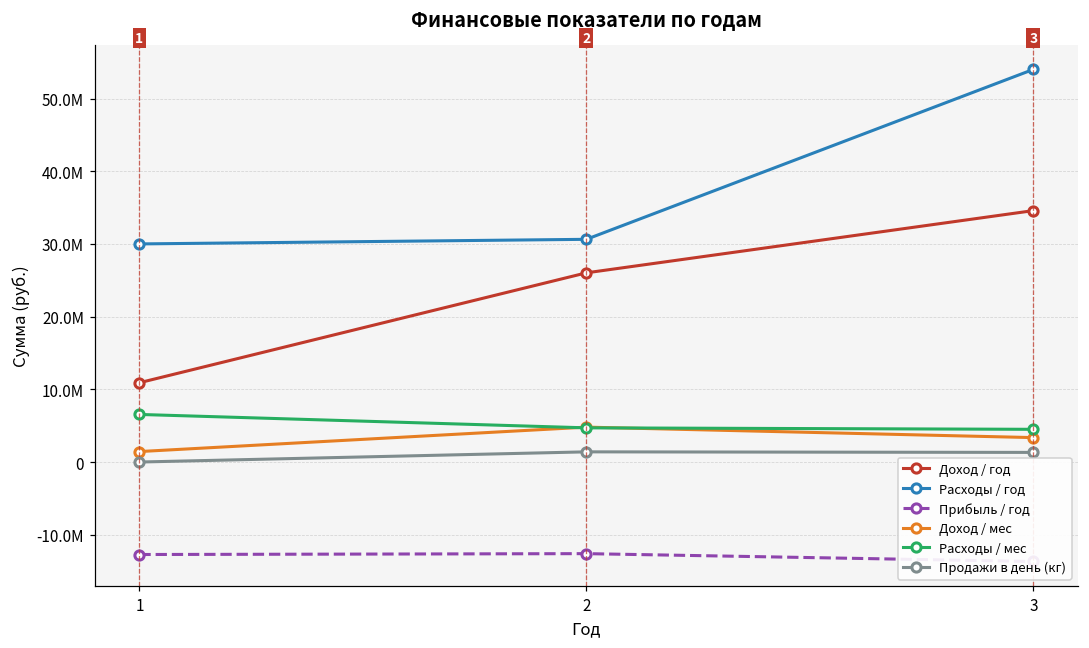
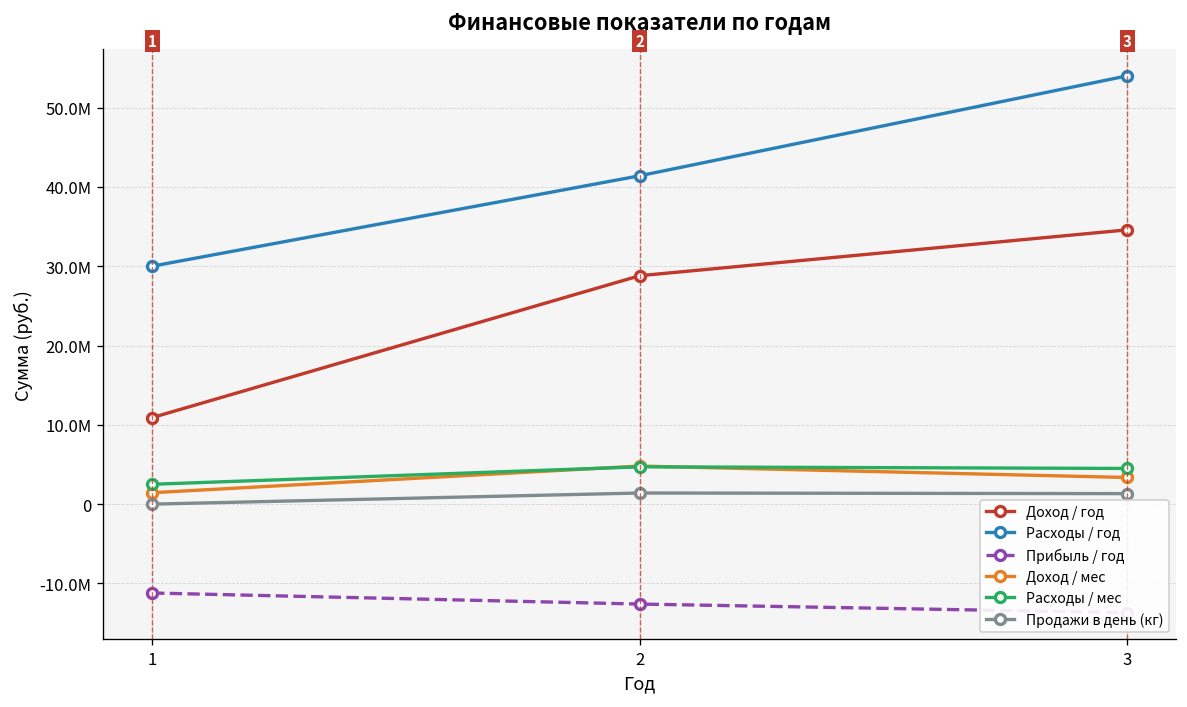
Прибыль / год, 1: -13000000 -> -11000000
Расходы / мес, 1: 7000000 -> 3000000
Доход / год, 2: 26000000 -> 29000000
Расходы / год, 2: 31000000 -> 41000000
